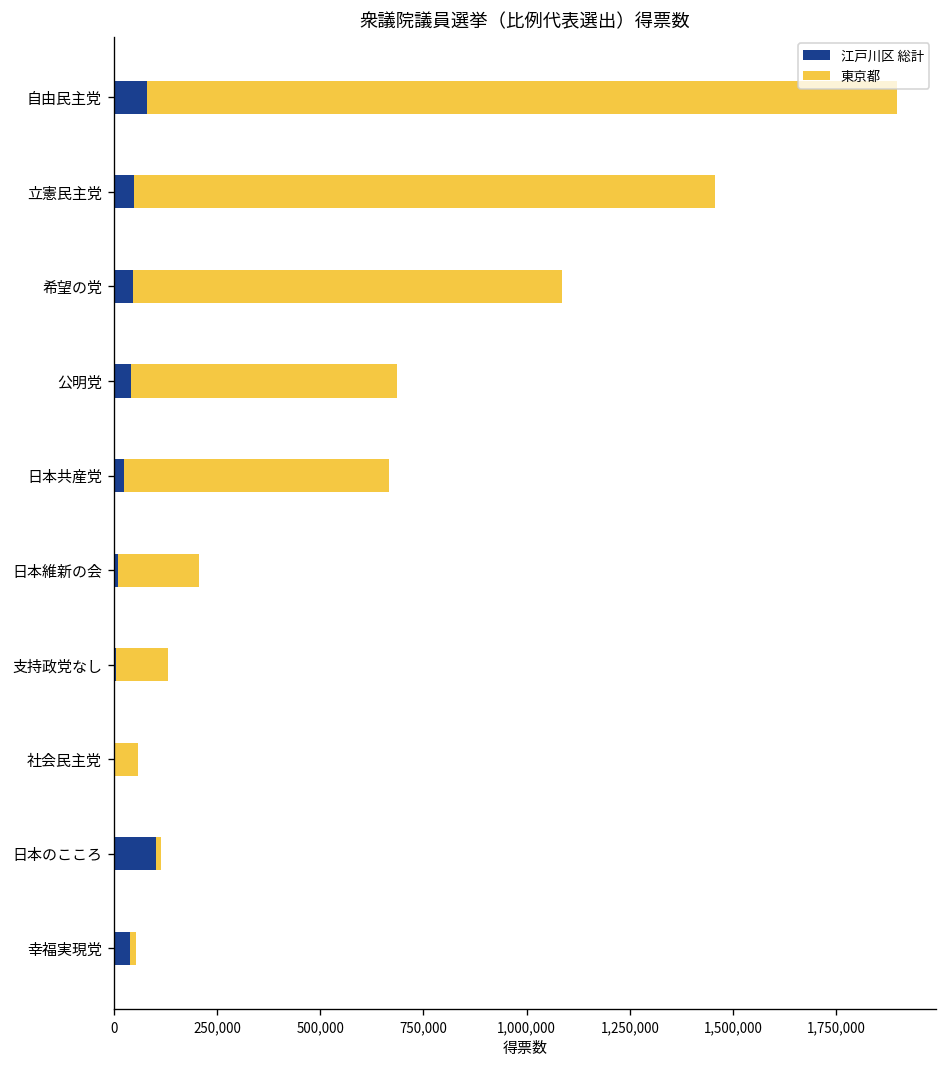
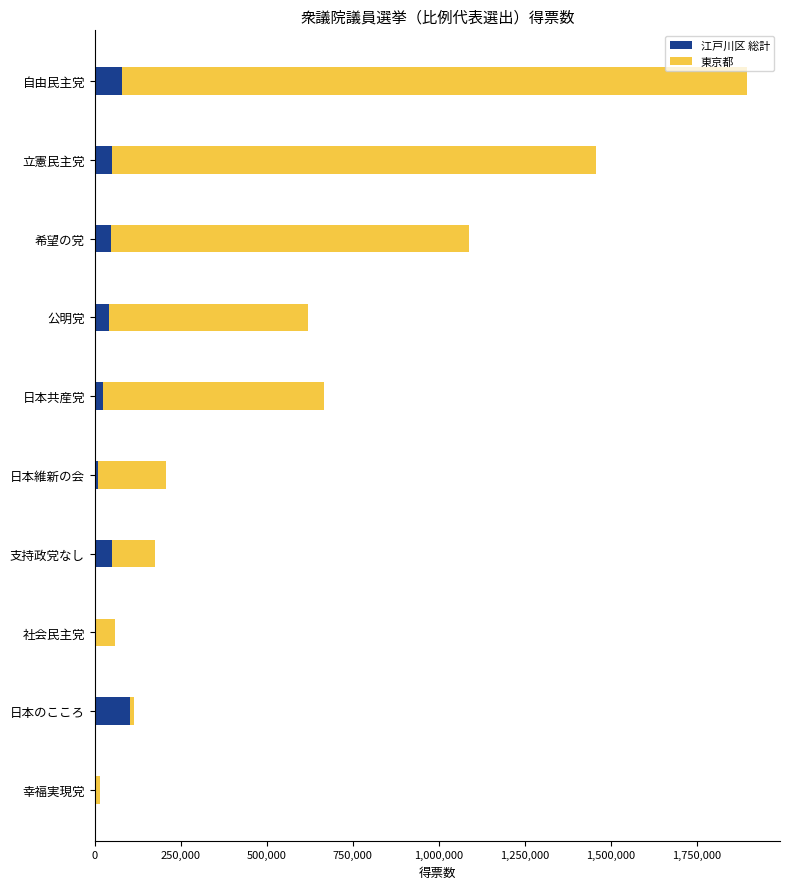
東京都, 公明党: 640,000 -> 580,000
江戸川区 総計, 支持政党なし: 10,000 -> 50,000
江戸川区 総計, 幸福実現党: 40,000 -> 0
